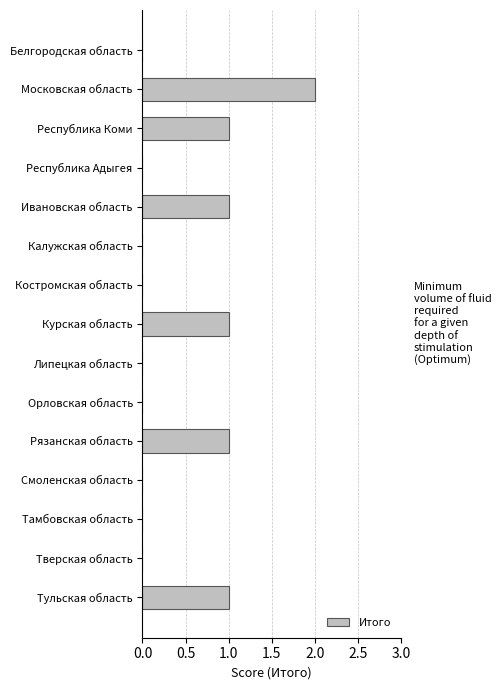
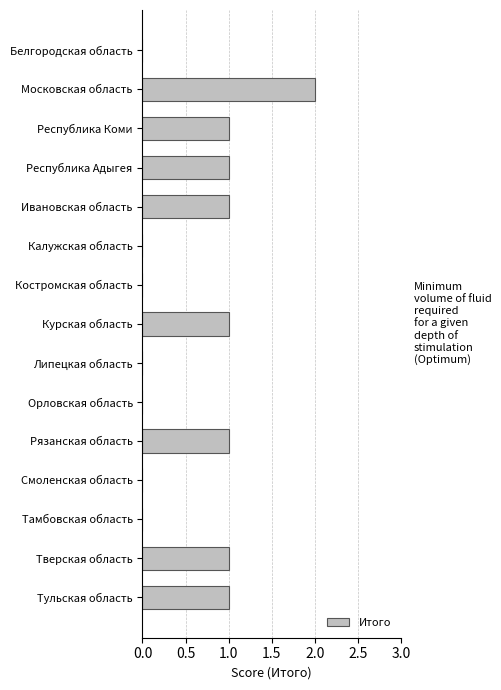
Республика Адыгея: 0 -> 1
Тверская область: 0 -> 1
